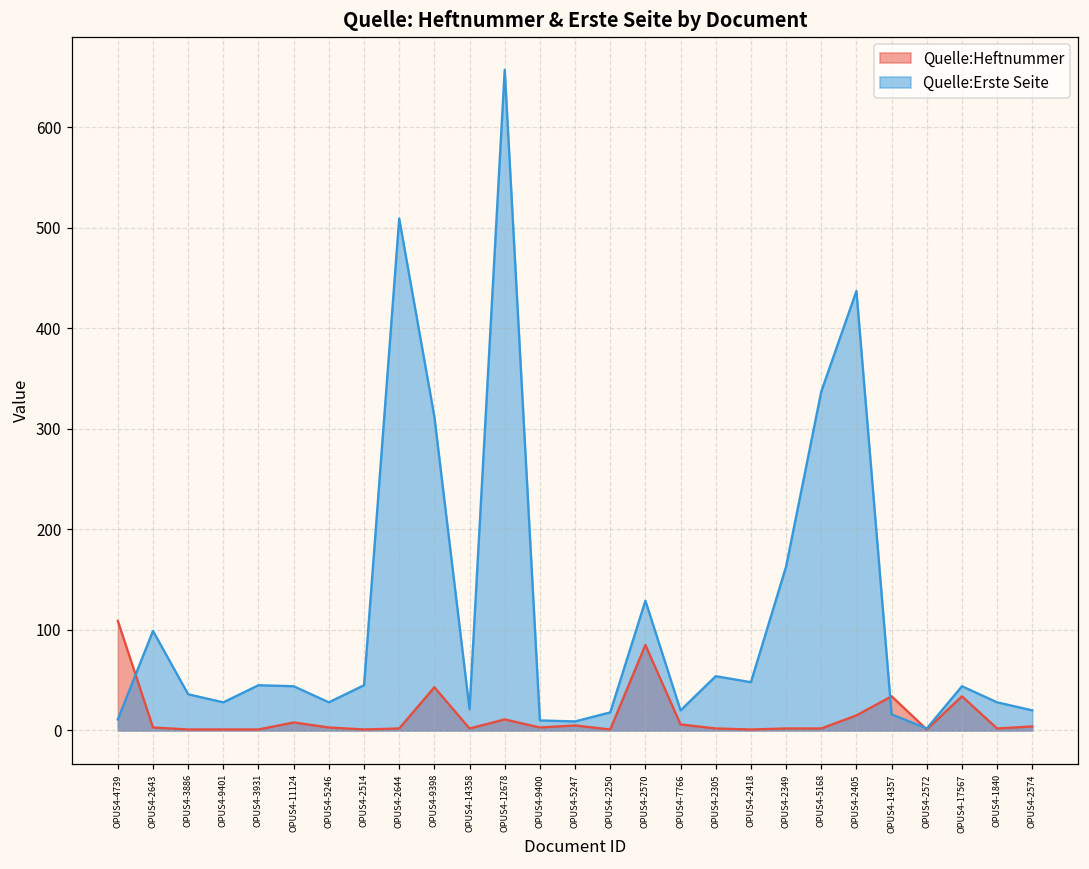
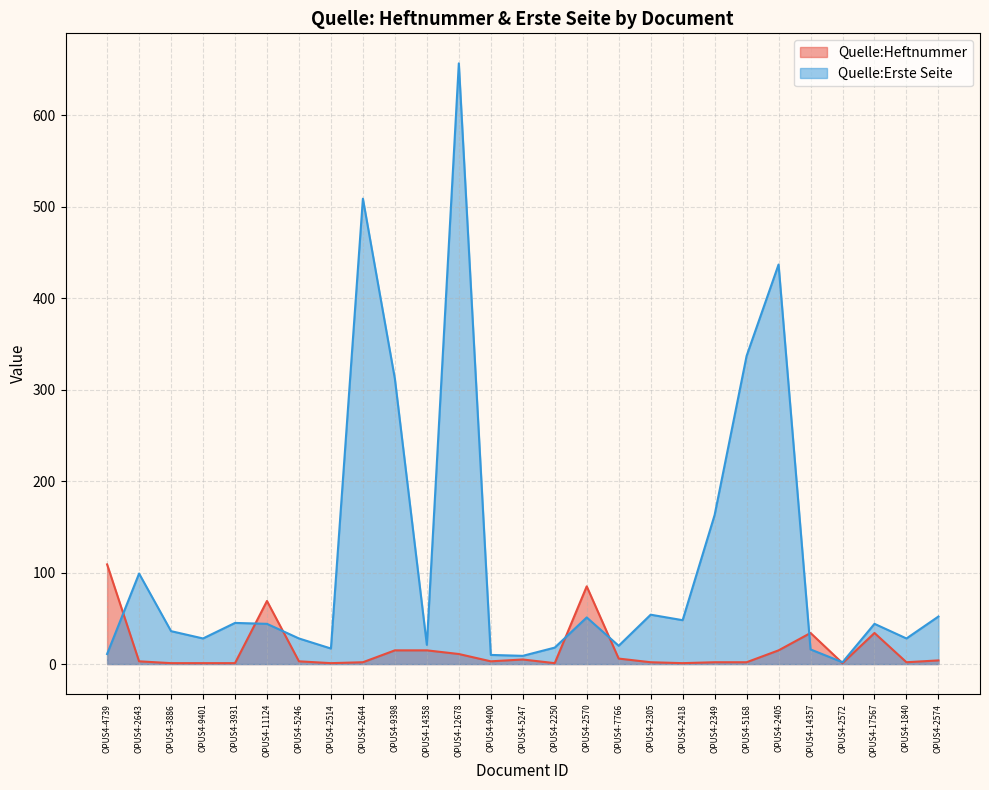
Quelle:Heftnummer, OPUS4-11124: 10 -> 70
Quelle:Erste Seite, OPUS4-2514: 50 -> 20
Quelle:Heftnummer, OPUS4-9398: 40 -> 20
Quelle:Heftnummer, OPUS4-14358: 0 -> 20
Quelle:Erste Seite, OPUS4-2570: 130 -> 50
Quelle:Erste Seite, OPUS4-2574: 20 -> 50
